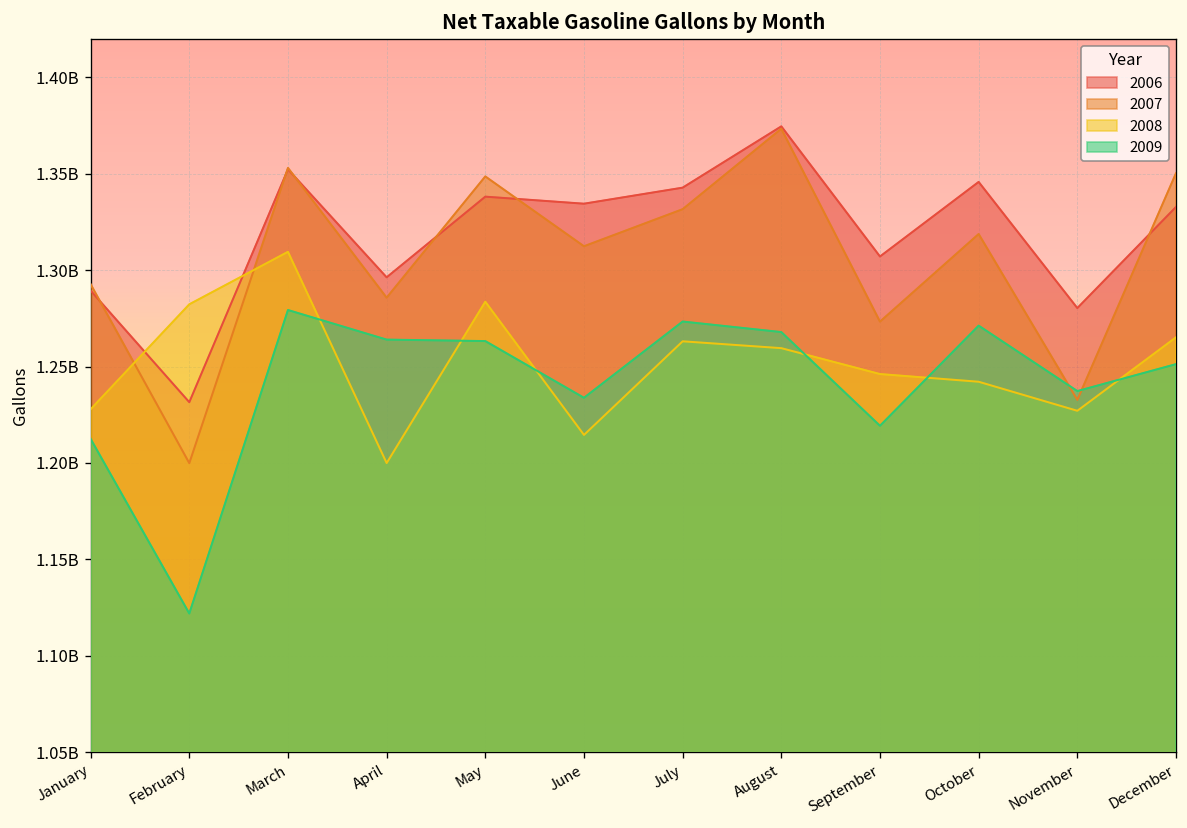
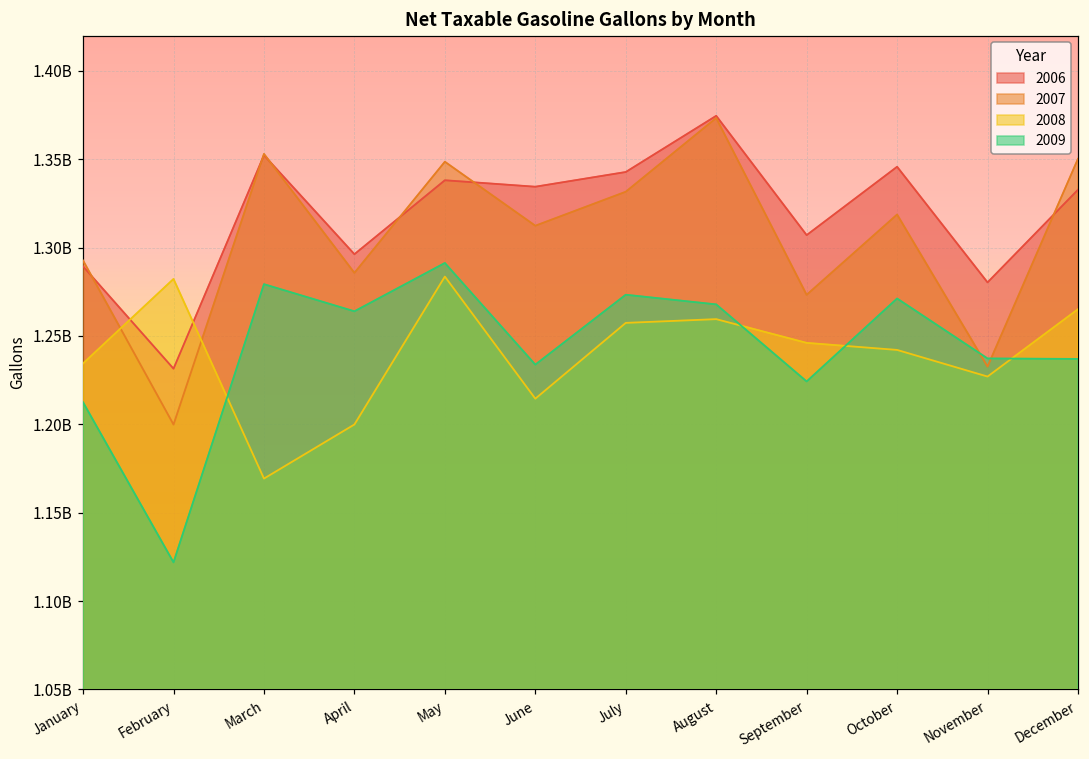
2008, January: 1228000000 -> 1234000000
2008, March: 1310000000 -> 1169000000
2009, May: 1263000000 -> 1291000000
2008, July: 1263000000 -> 1257000000
2009, September: 1219000000 -> 1224000000
2009, December: 1251000000 -> 1237000000
